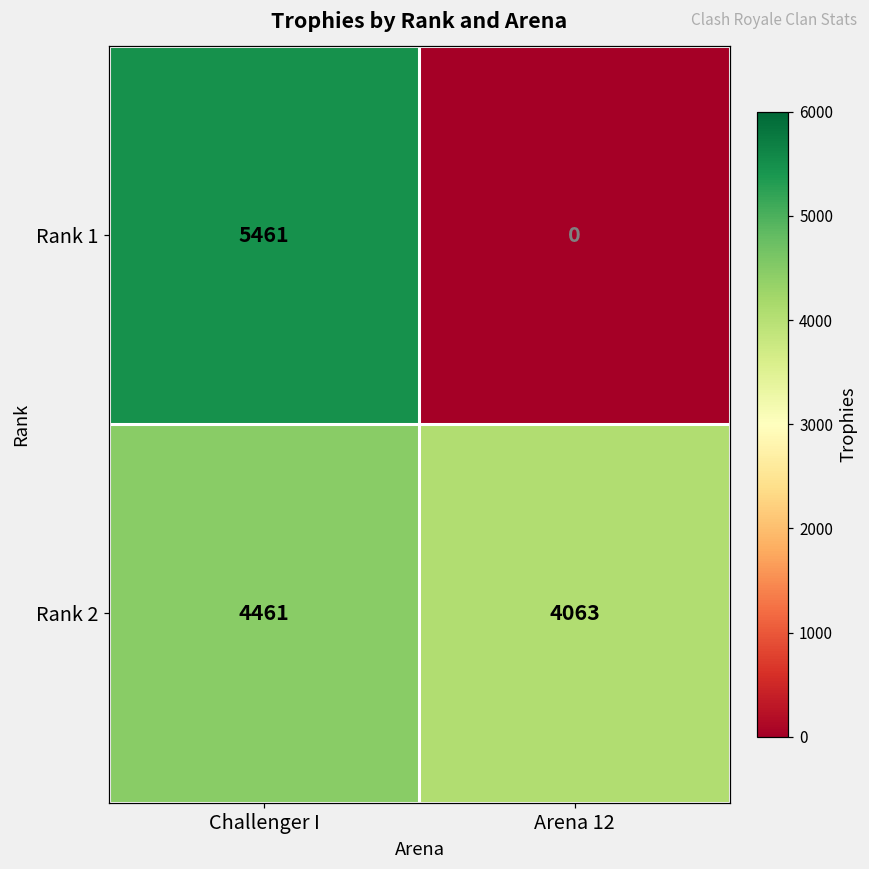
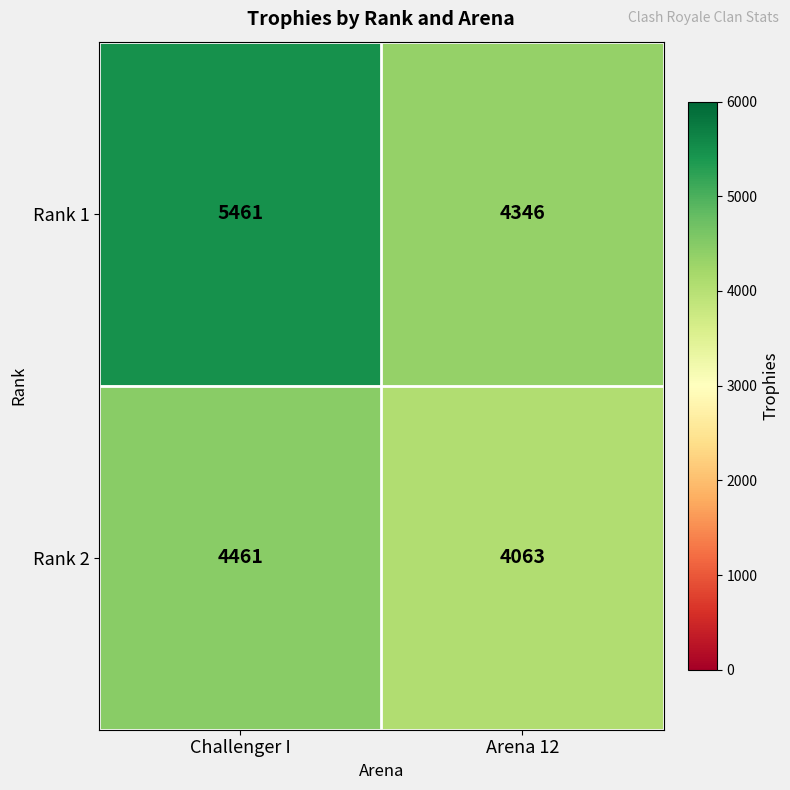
Rank 1, Arena 12: 0 -> 4346
